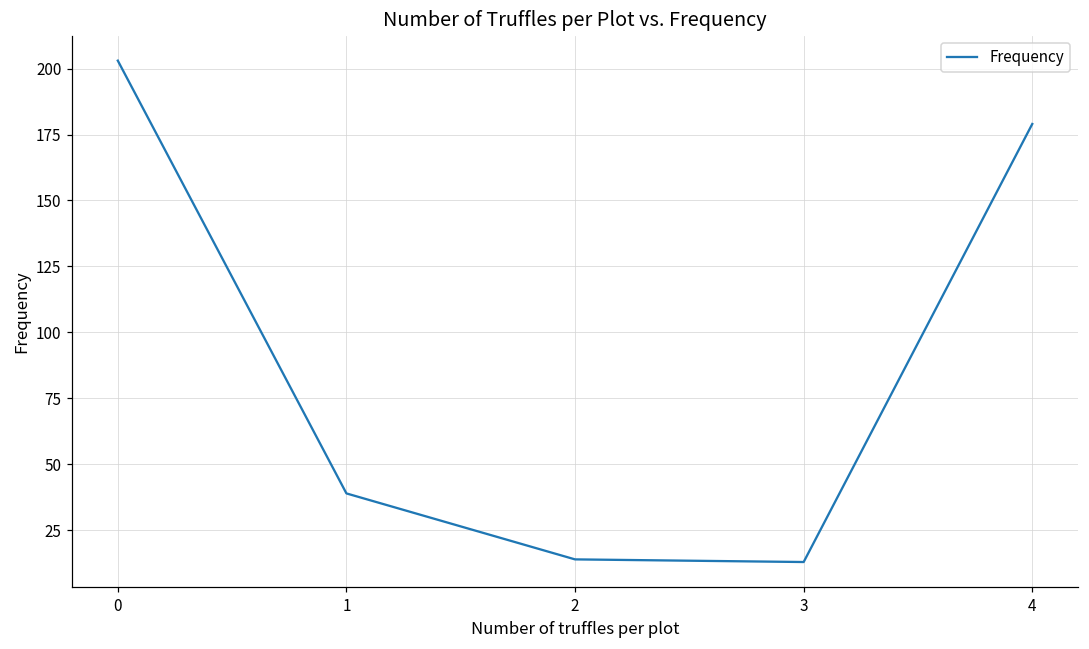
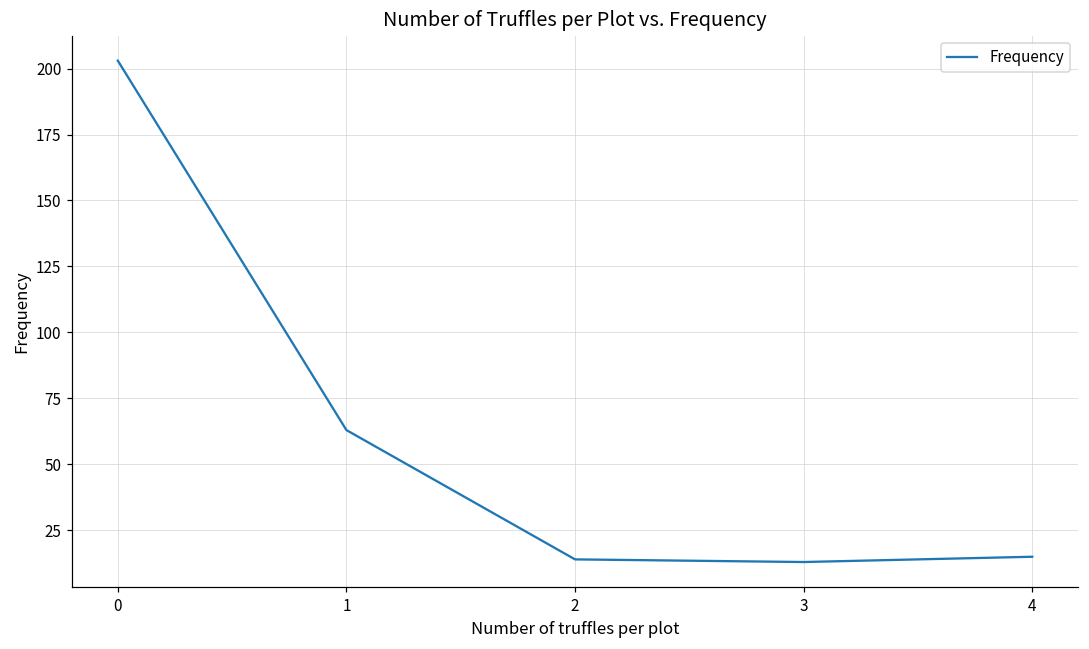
1: 39 -> 63
4: 179 -> 15
